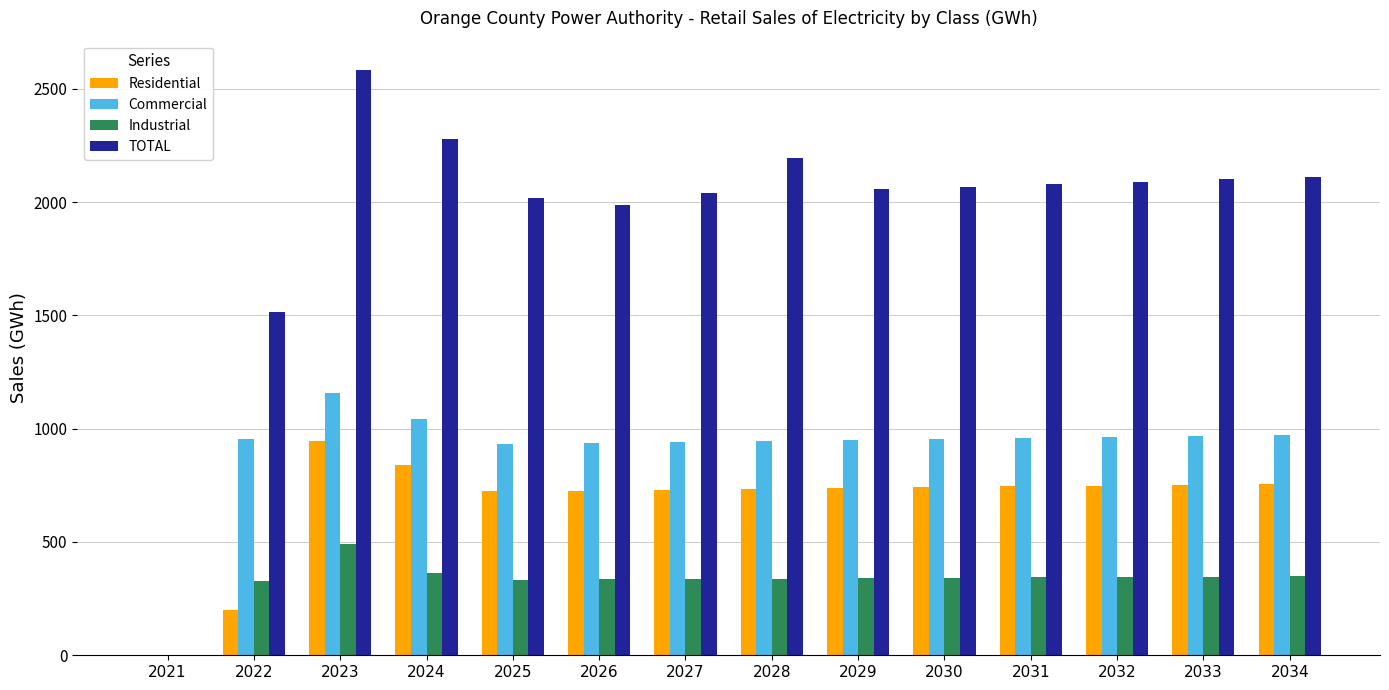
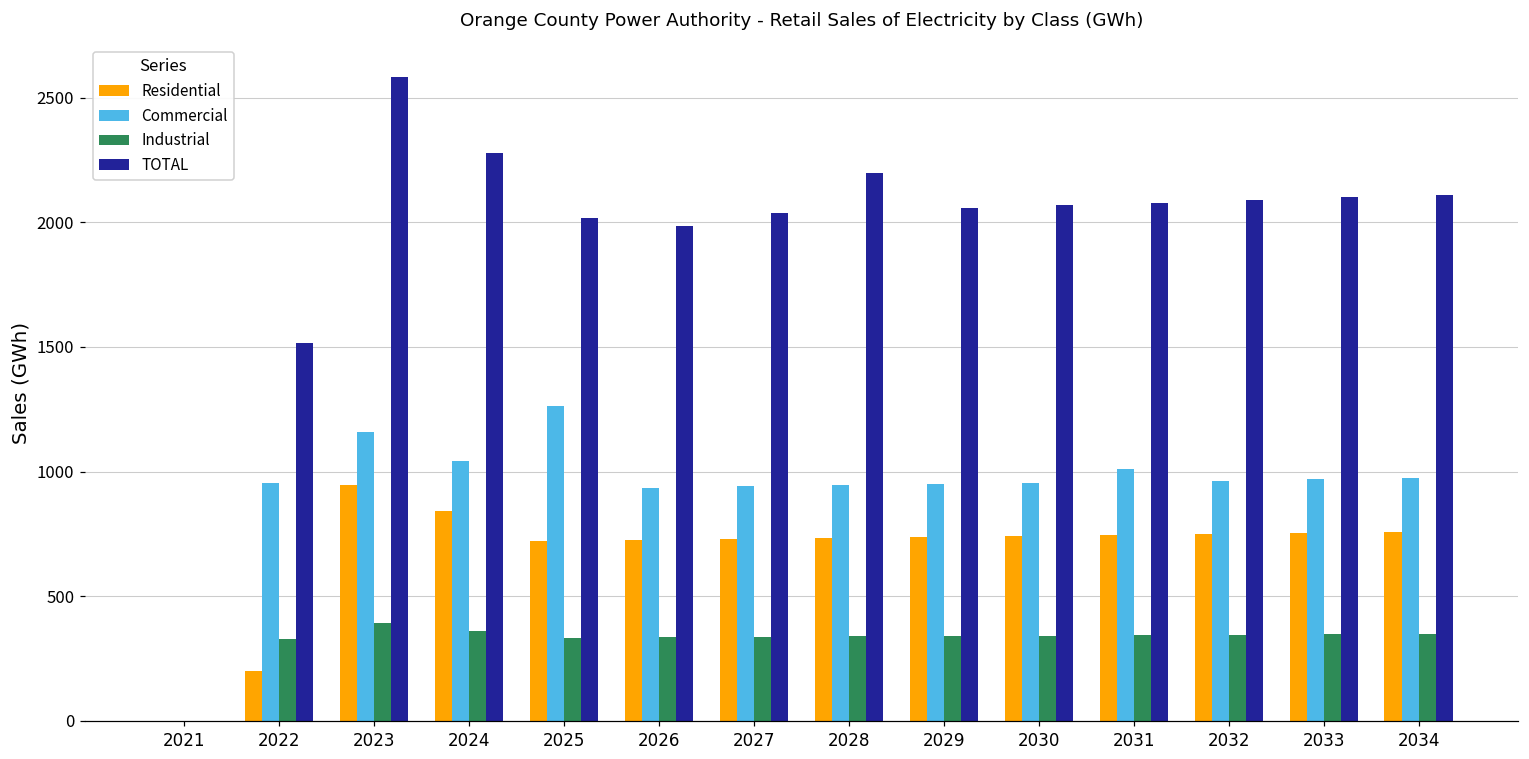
Industrial, 2023: 490 -> 390
Commercial, 2025: 930 -> 1260
Commercial, 2031: 960 -> 1010
